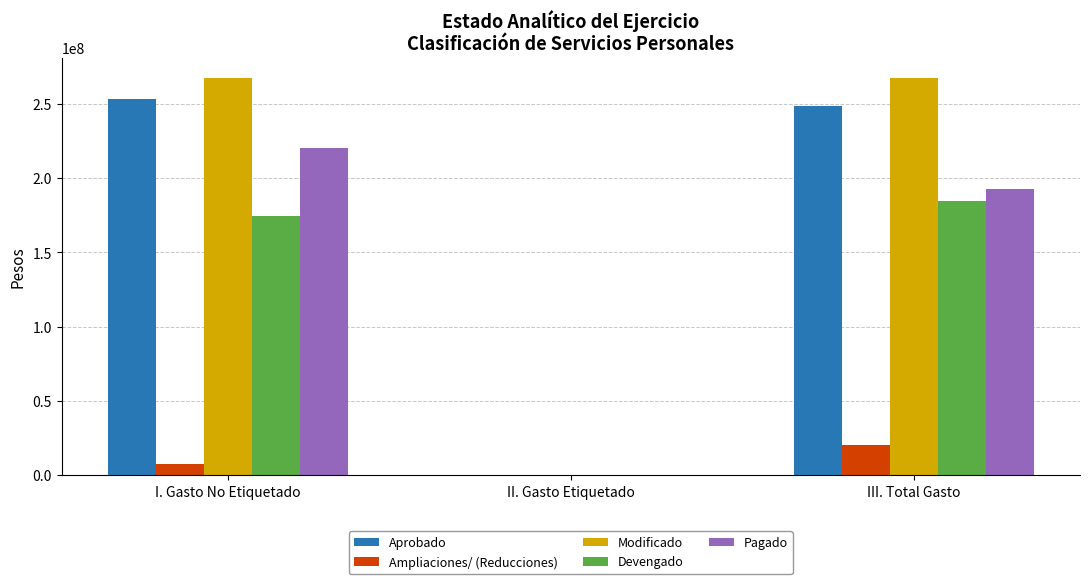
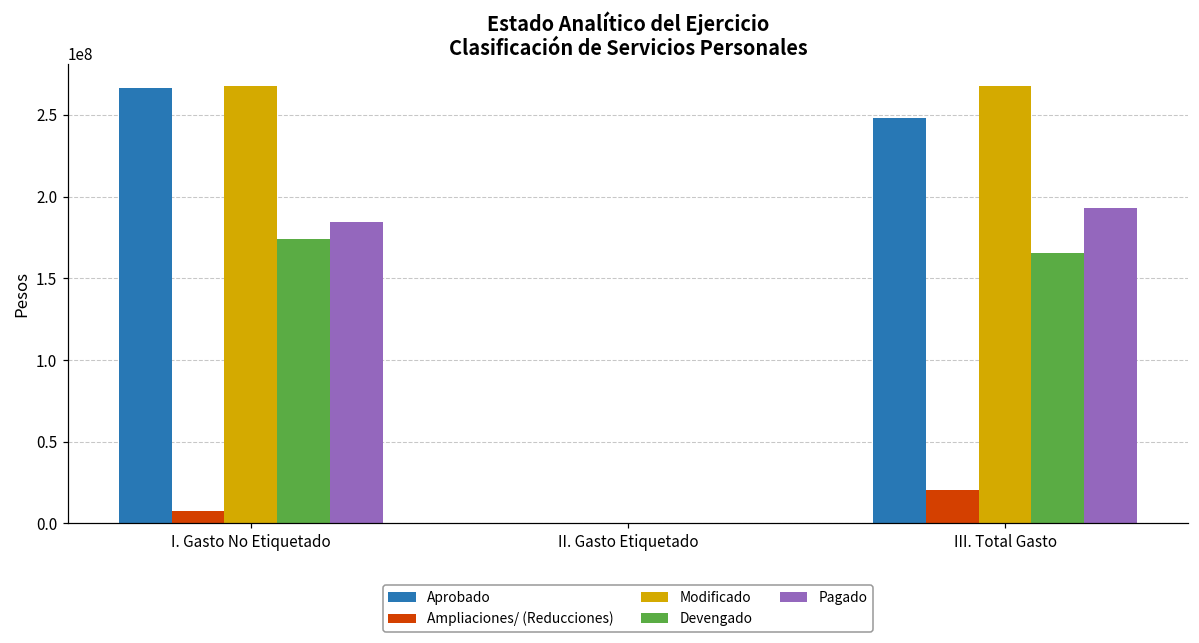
Aprobado, I. Gasto No Etiquetado: 253000000 -> 266000000
Pagado, I. Gasto No Etiquetado: 220000000 -> 184000000
Devengado, III. Total Gasto: 184000000 -> 165000000
